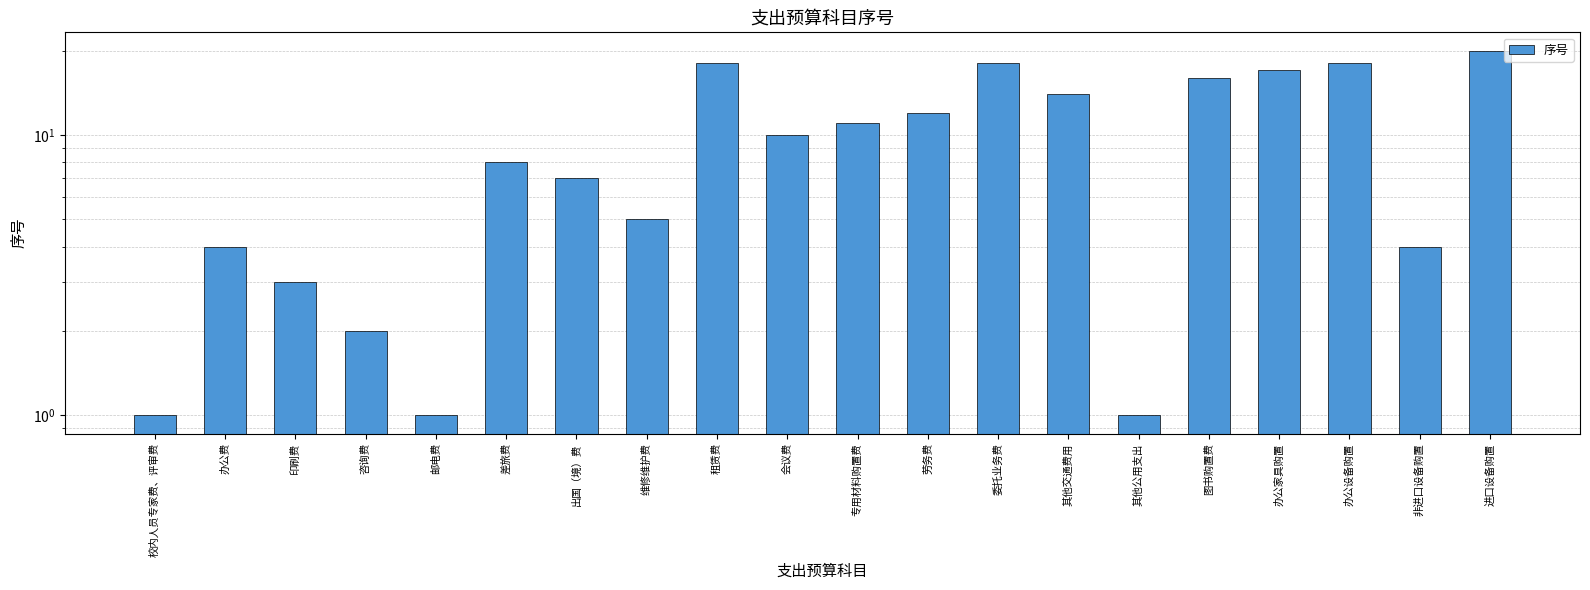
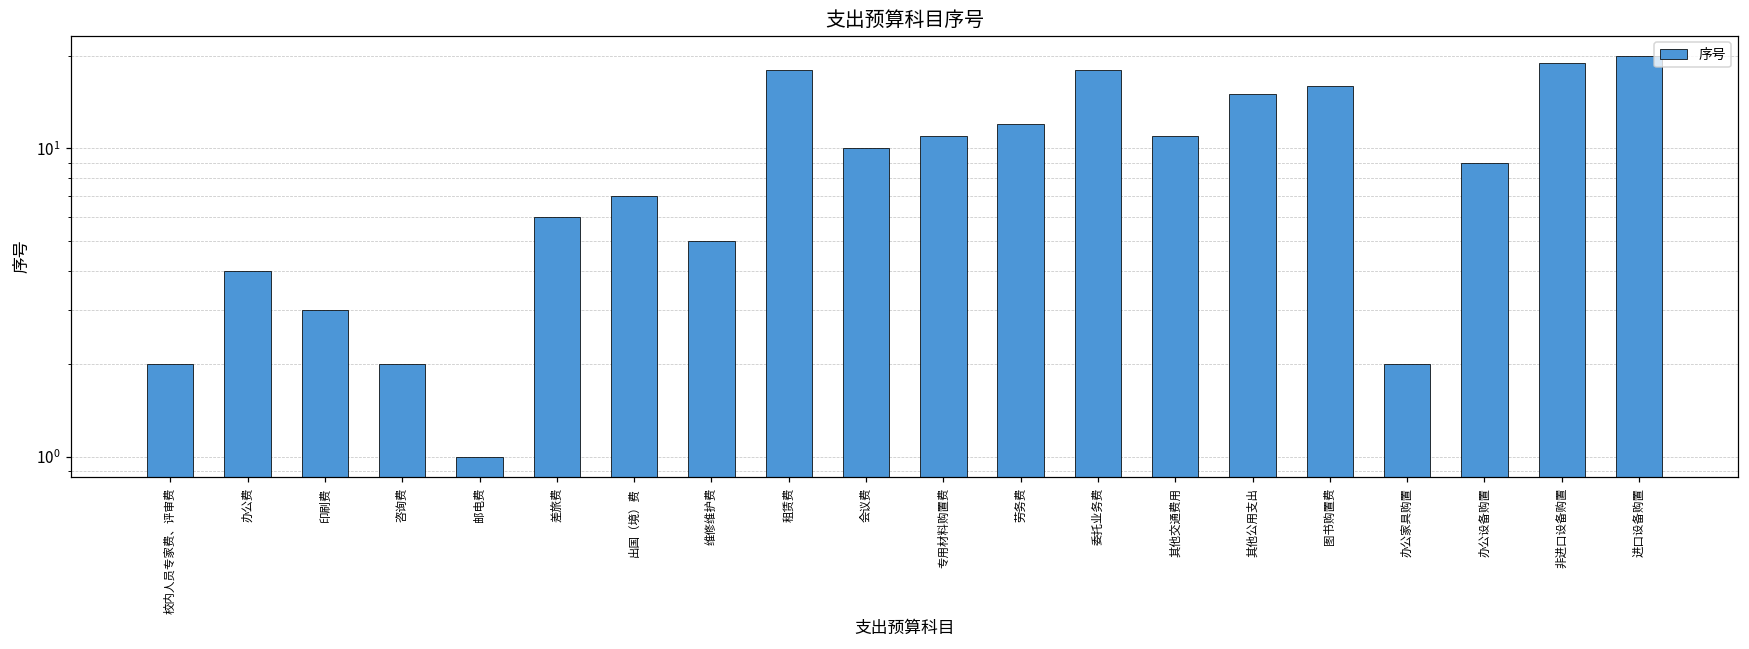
校内人员专家费、评审费: 1 -> 2
差旅费: 8 -> 6
其他交通费用: 14 -> 11
其他公用支出: 1 -> 15
办公家具购置: 17 -> 2
办公设备购置: 18 -> 9
非进口设备购置: 4 -> 19
